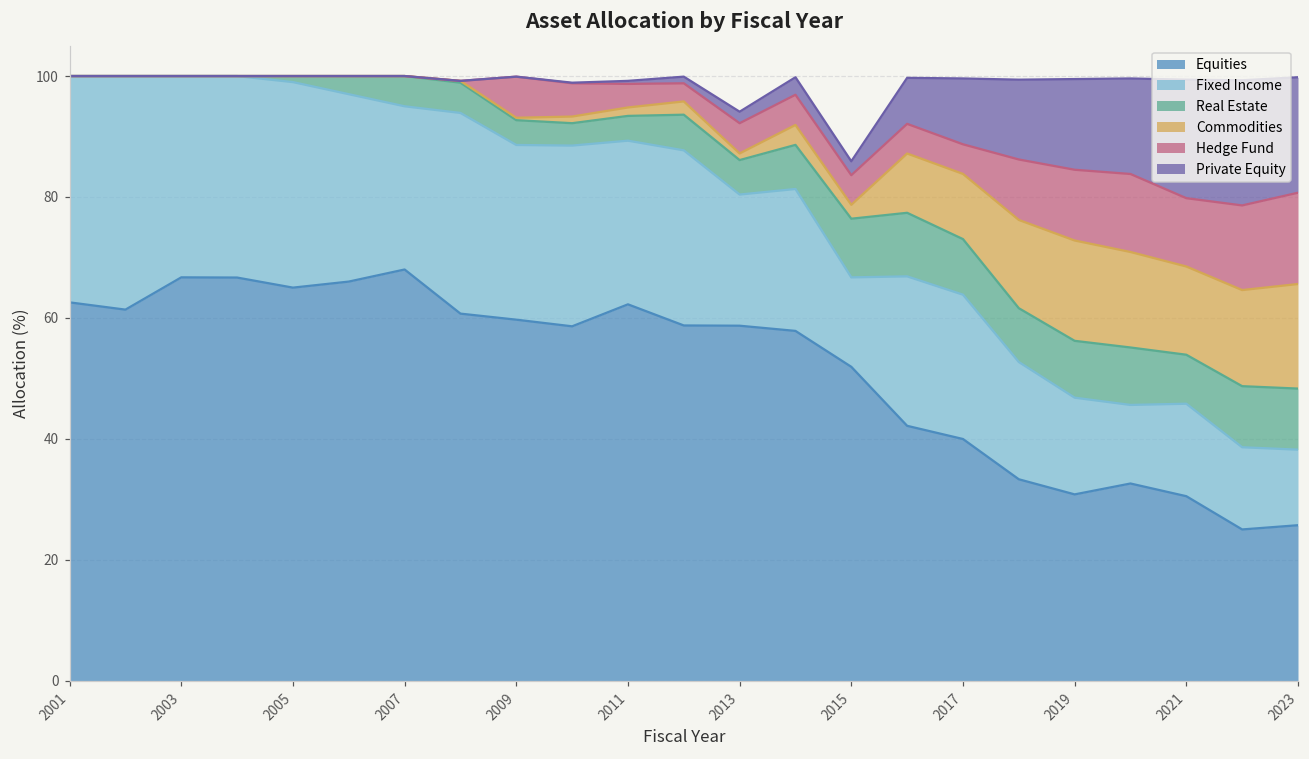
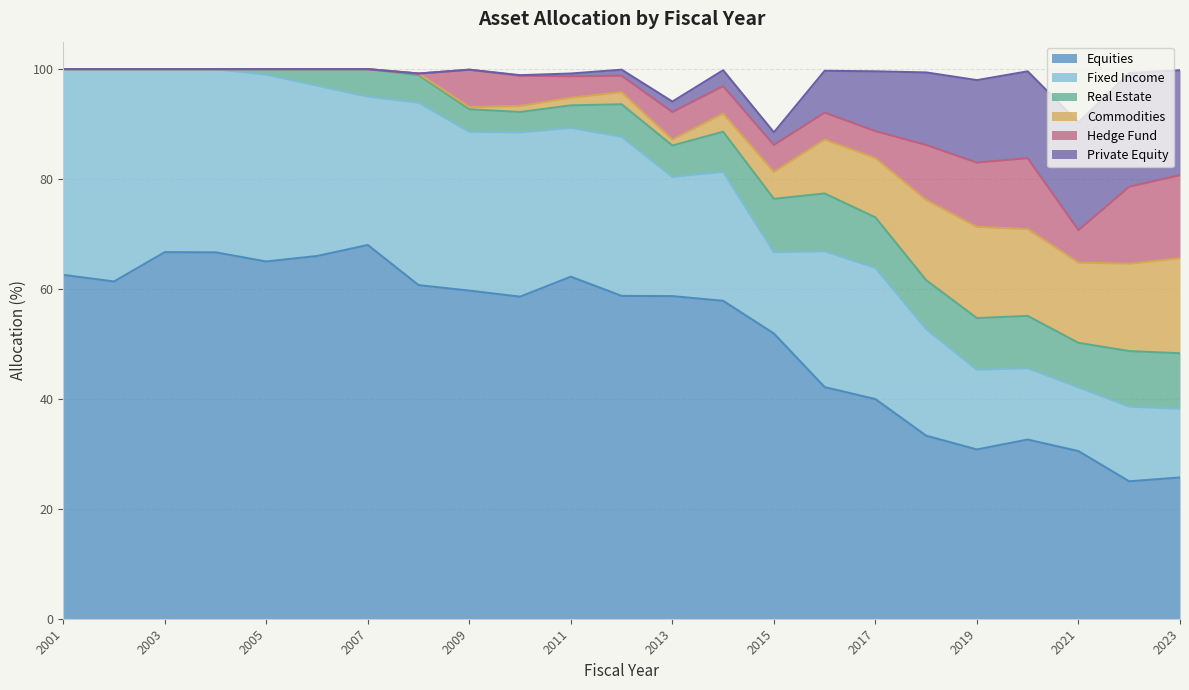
Commodities, 2015: 2 -> 5
Fixed Income, 2019: 16 -> 14
Fixed Income, 2021: 15 -> 12
Hedge Fund, 2021: 11 -> 6
